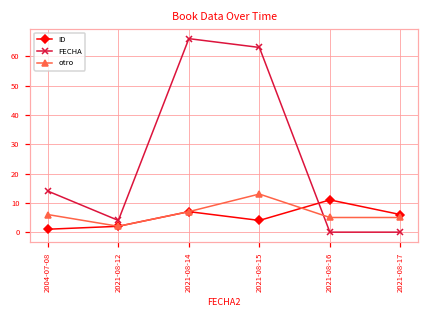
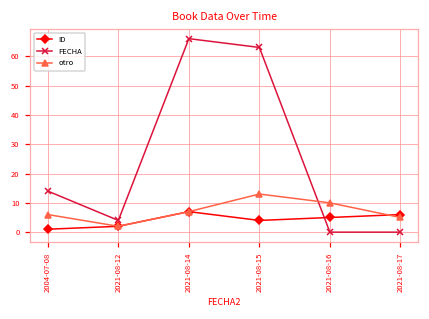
ID, 2021-08-16: 11 -> 5
otro, 2021-08-16: 5 -> 10
